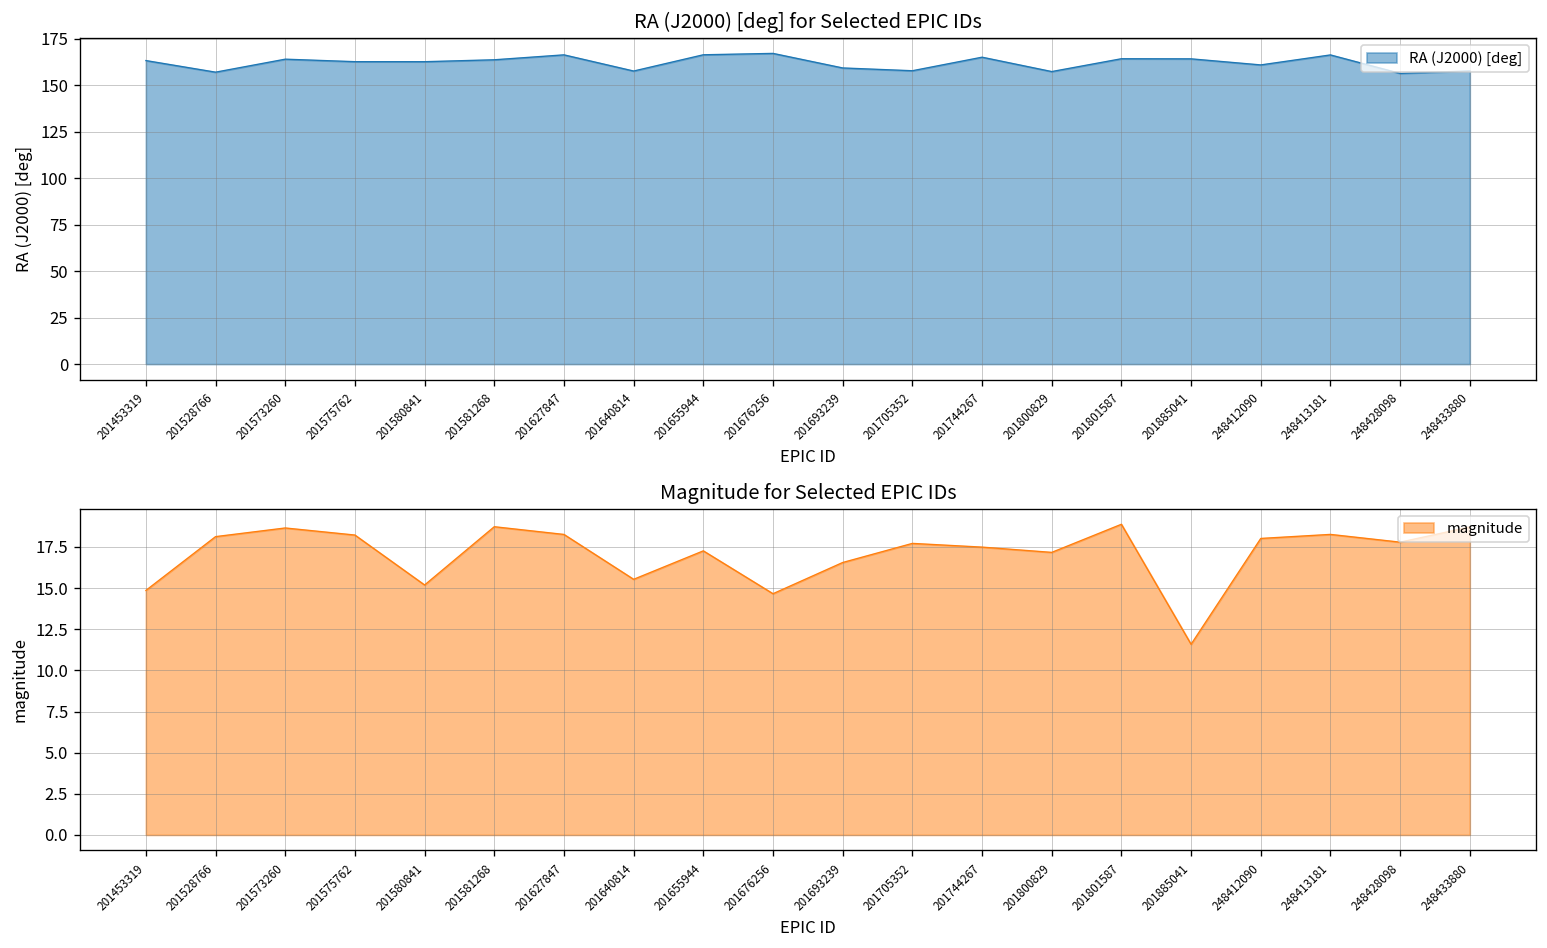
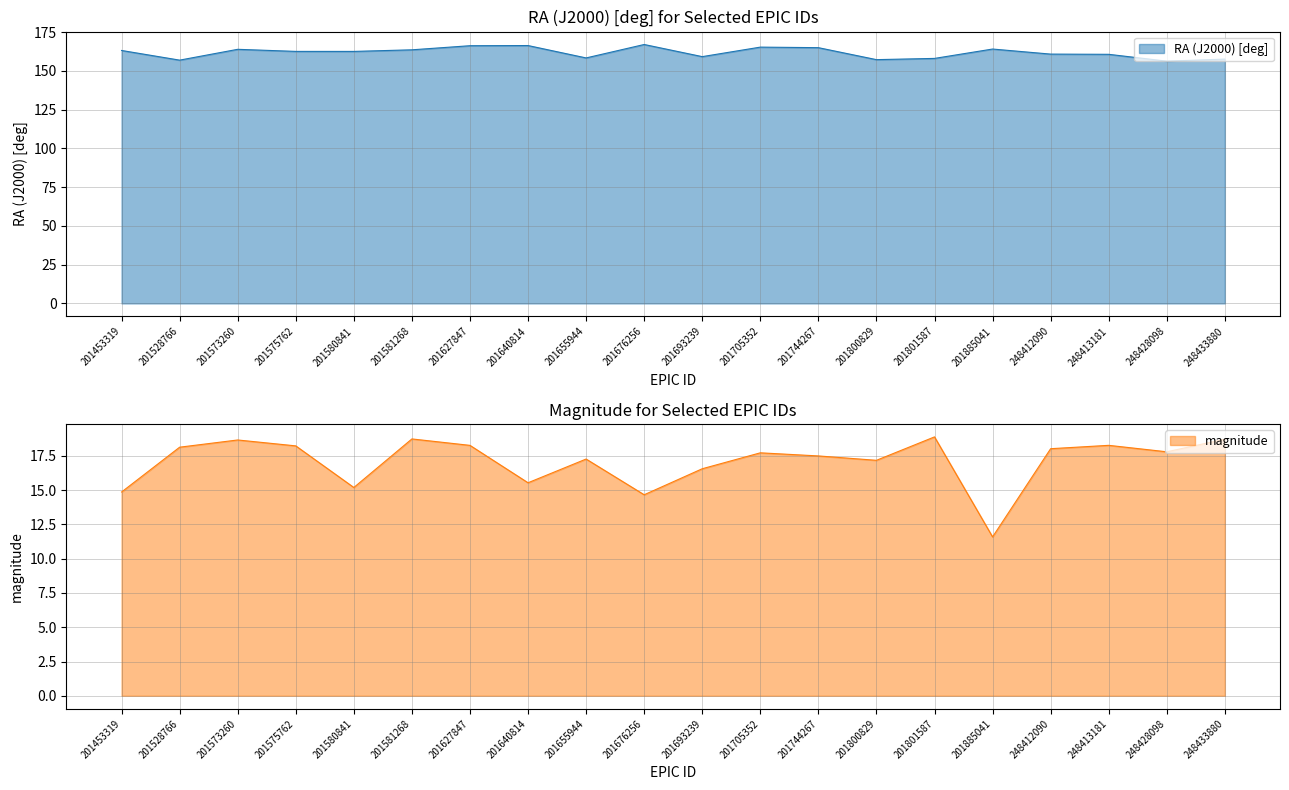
RA (J2000) [deg] for Selected EPIC IDs, 201640814: 158 -> 166
RA (J2000) [deg] for Selected EPIC IDs, 201655944: 166 -> 158
RA (J2000) [deg] for Selected EPIC IDs, 201705352: 158 -> 165
RA (J2000) [deg] for Selected EPIC IDs, 201801587: 164 -> 158
RA (J2000) [deg] for Selected EPIC IDs, 248413181: 166 -> 161
